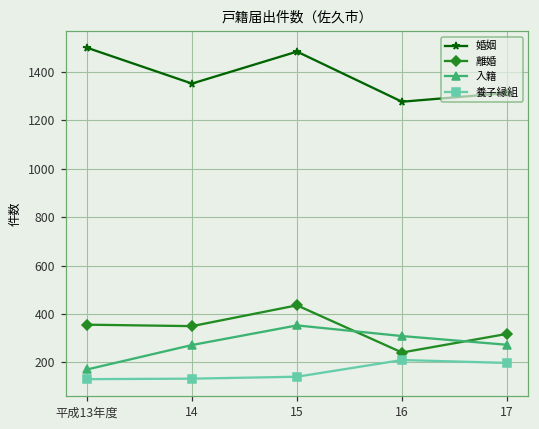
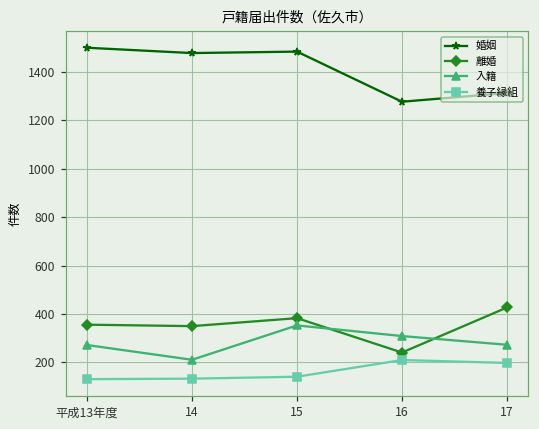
入籍, 平成13年度: 170 -> 270
婚姻, 14: 1350 -> 1480
入籍, 14: 270 -> 210
離婚, 15: 440 -> 380
離婚, 17: 320 -> 430
